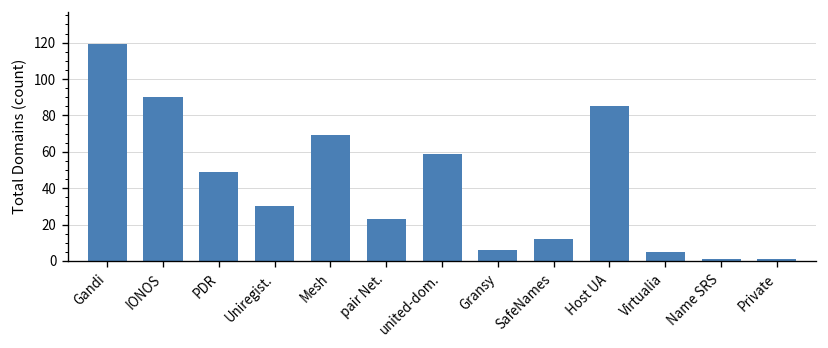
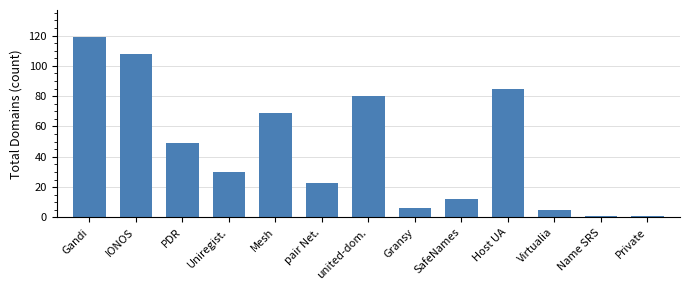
IONOS: 90 -> 108
united-dom.: 59 -> 80
